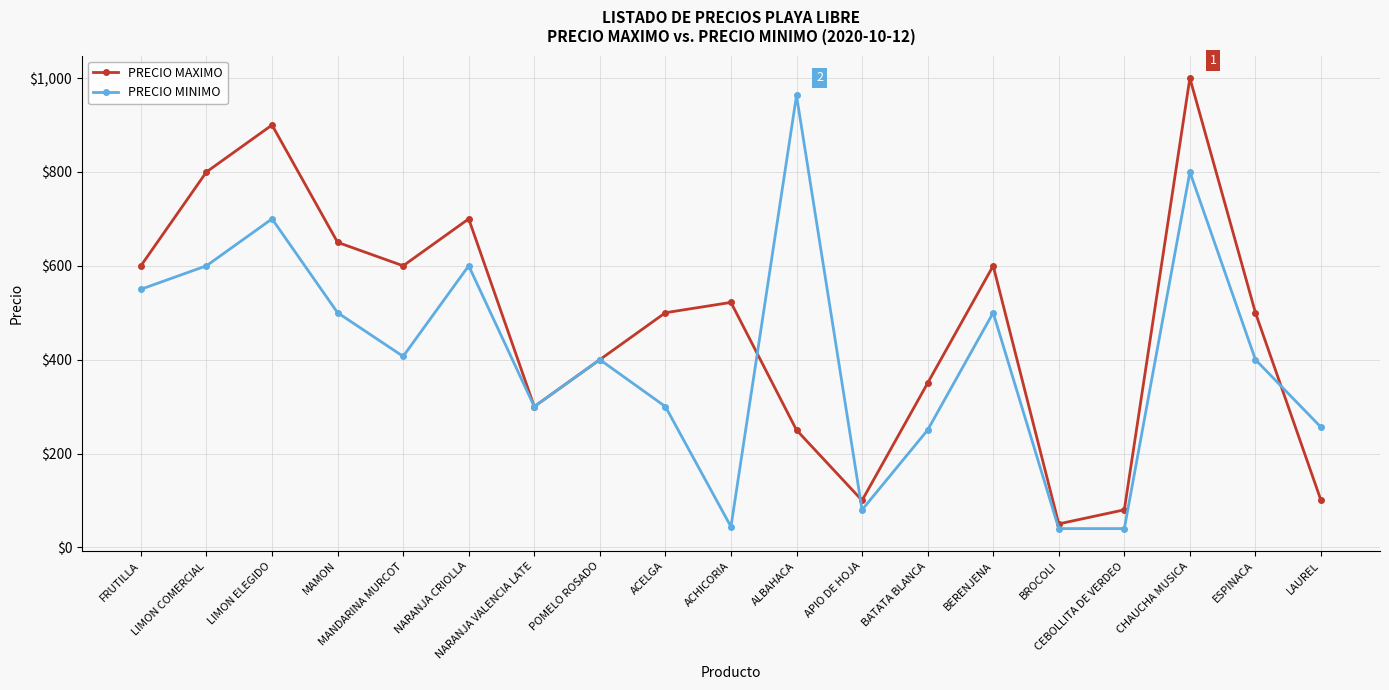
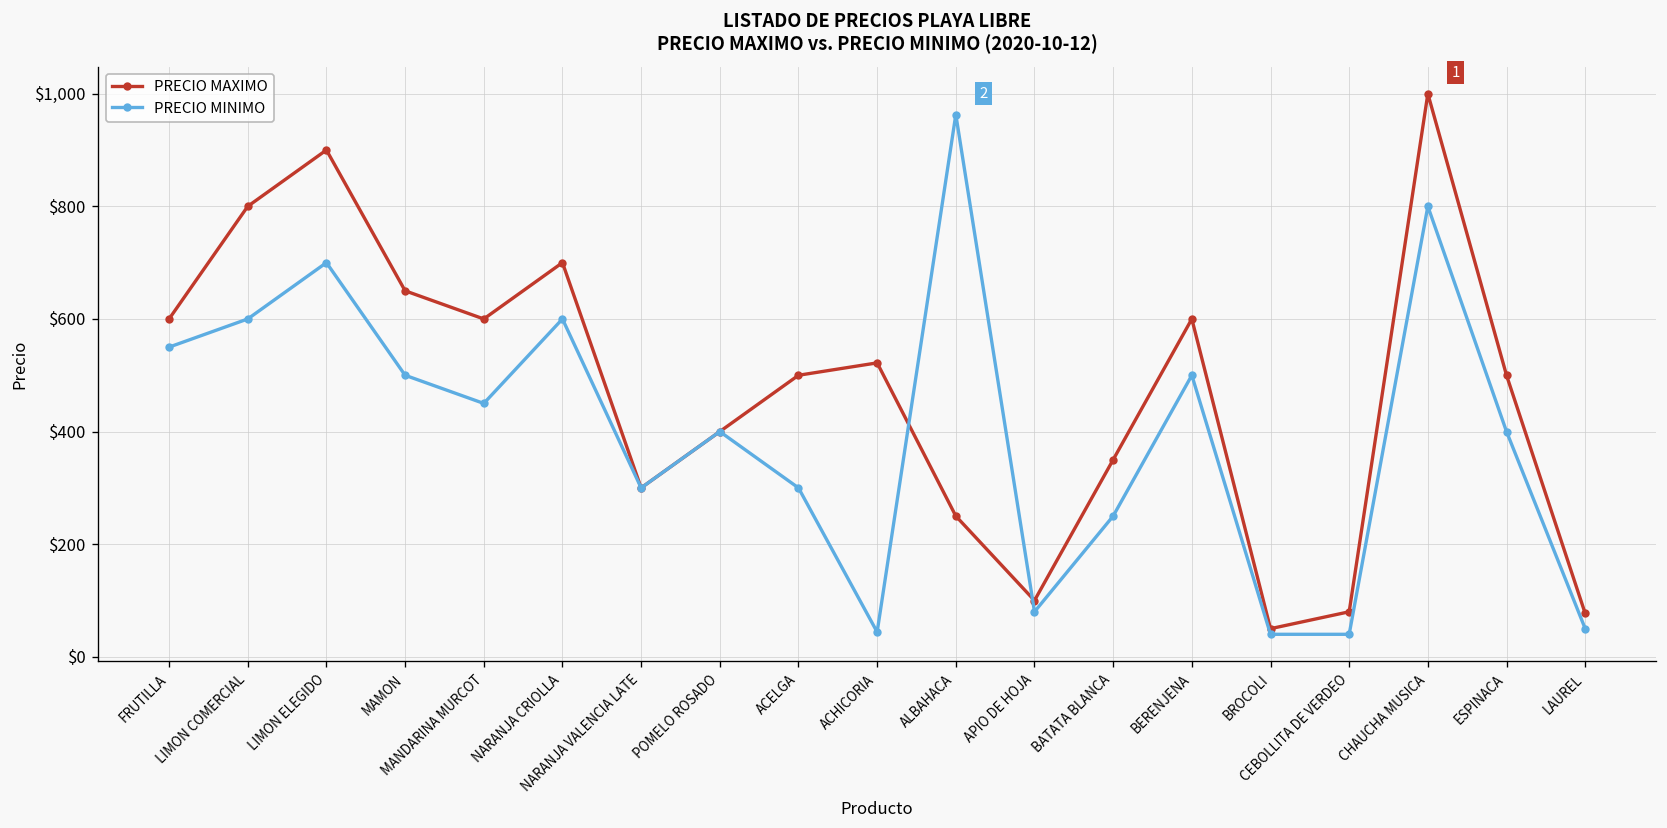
PRECIO MINIMO, MANDARINA MURCOT: $410 -> $450
PRECIO MAXIMO, LAUREL: $100 -> $80
PRECIO MINIMO, LAUREL: $260 -> $50
